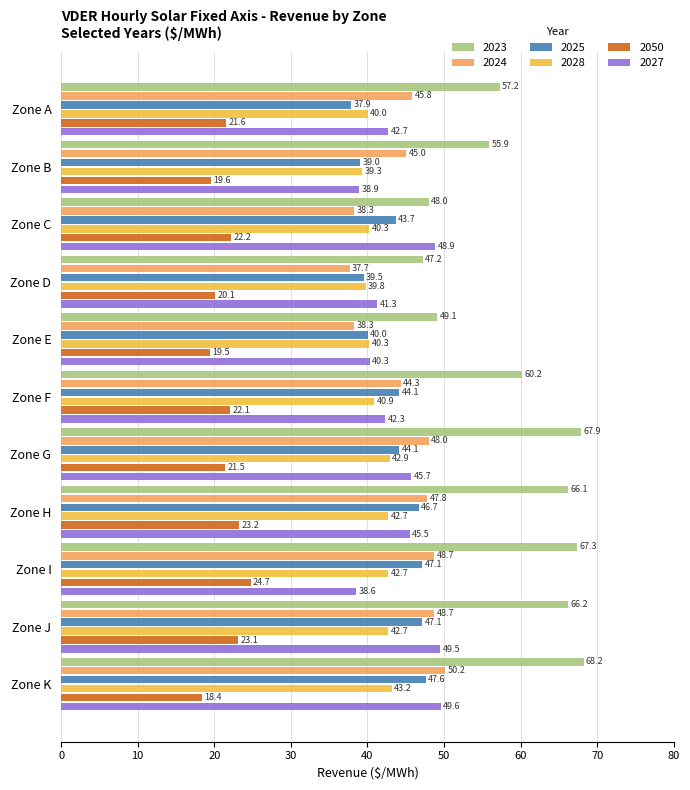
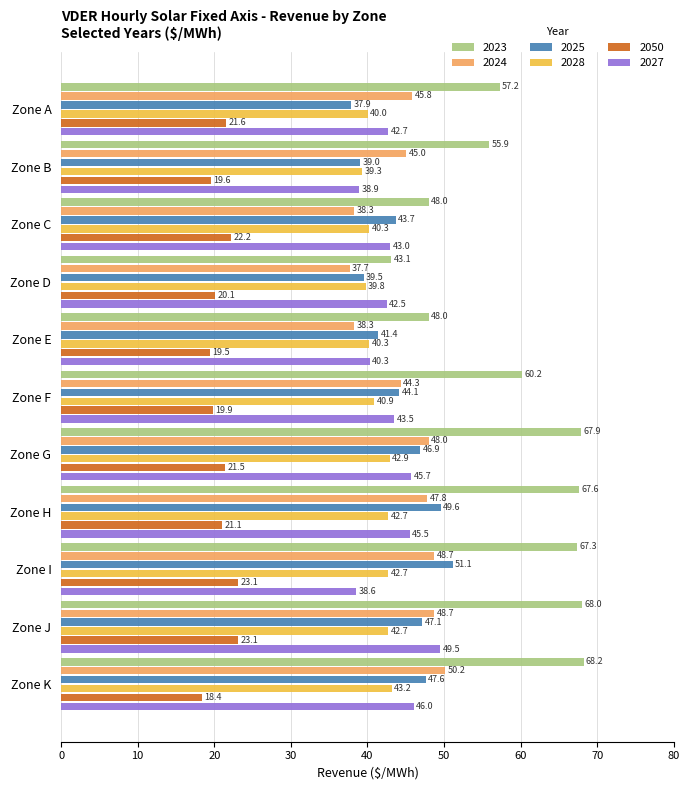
2027, Zone C: 48.9 -> 43.0
2023, Zone D: 47.2 -> 43.1
2027, Zone D: 41.3 -> 42.5
2023, Zone E: 49.1 -> 48.0
2025, Zone E: 40.0 -> 41.4
2050, Zone F: 22.1 -> 19.9
2027, Zone F: 42.3 -> 43.5
2025, Zone G: 44.1 -> 46.9
2023, Zone H: 66.1 -> 67.6
2025, Zone H: 46.7 -> 49.6
2050, Zone H: 23.2 -> 21.1
2025, Zone I: 47.1 -> 51.1
2050, Zone I: 24.7 -> 23.1
2023, Zone J: 66.2 -> 68.0
2027, Zone K: 49.6 -> 46.0
